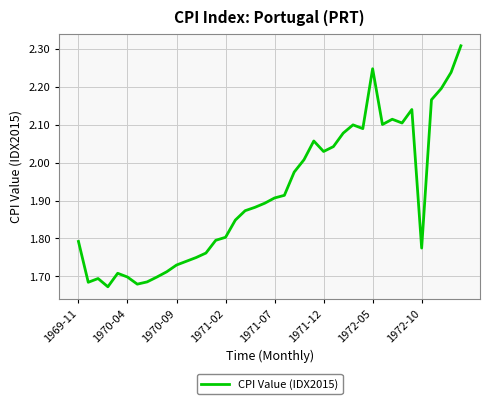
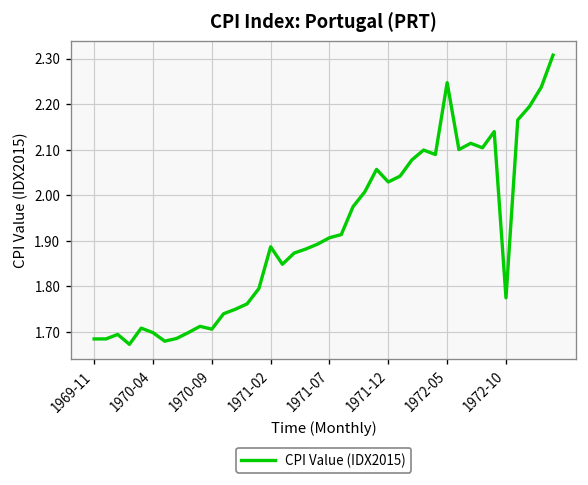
1969-11: 1.79 -> 1.68
1970-09: 1.73 -> 1.71
1971-02: 1.80 -> 1.89
